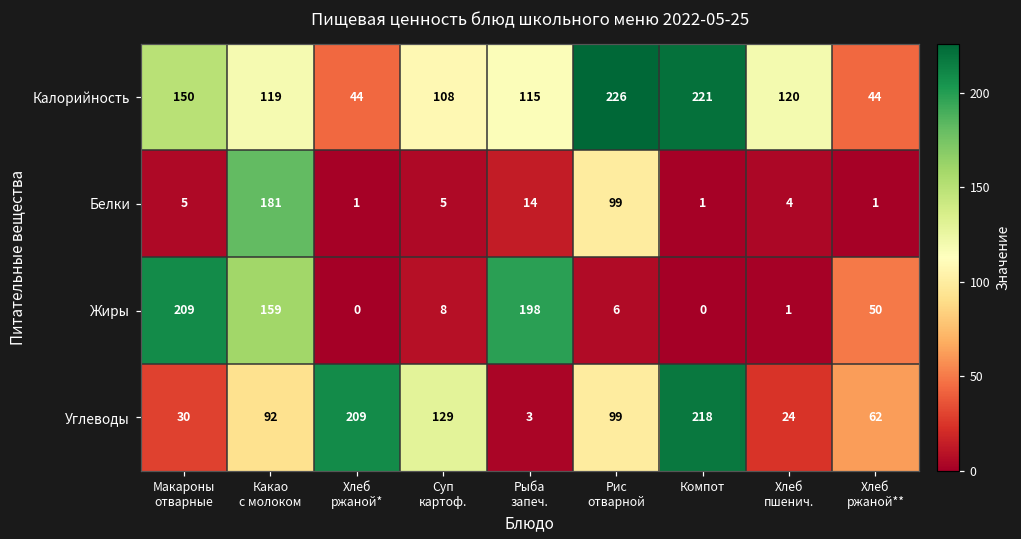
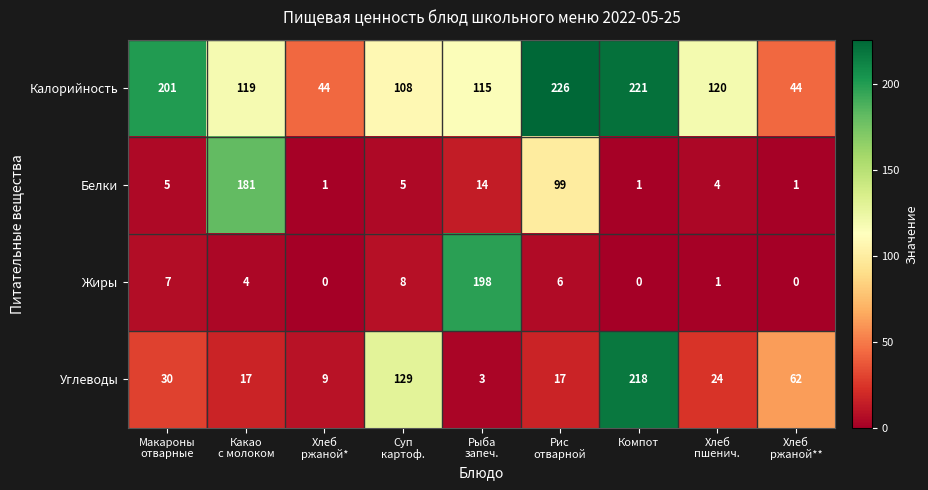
Калорийность, Макароны отварные: 150 -> 201
Жиры, Макароны отварные: 209 -> 7
Жиры, Какао с молоком: 159 -> 4
Жиры, Хлеб ржаной**: 50 -> 0
Углеводы, Какао с молоком: 92 -> 17
Углеводы, Хлеб ржаной*: 209 -> 9
Углеводы, Рис отварной: 99 -> 17
